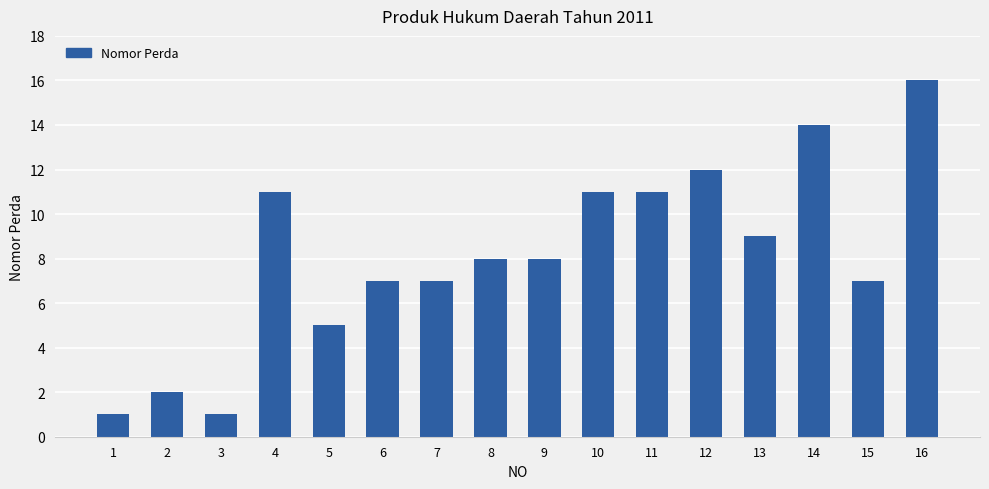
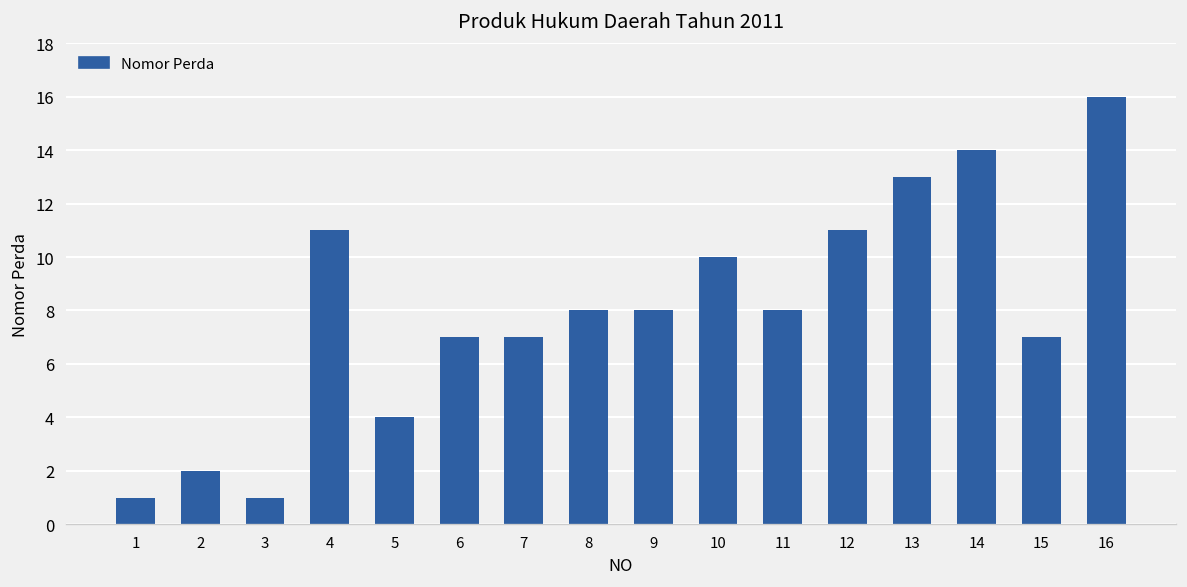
5: 5 -> 4
10: 11 -> 10
11: 11 -> 8
12: 12 -> 11
13: 9 -> 13
